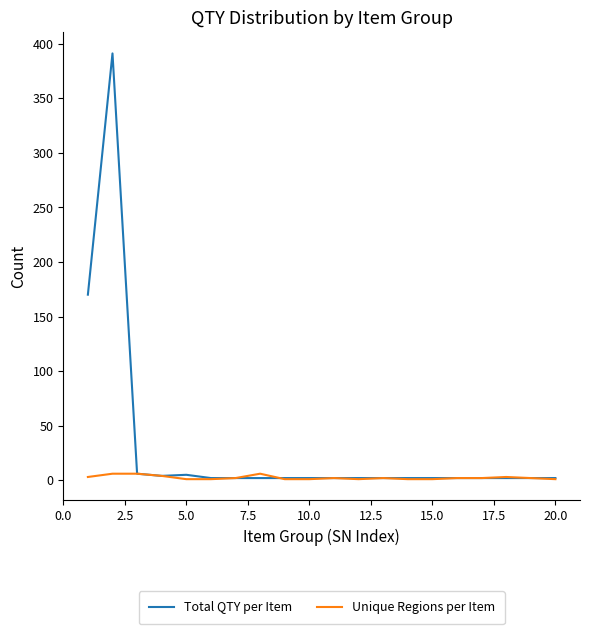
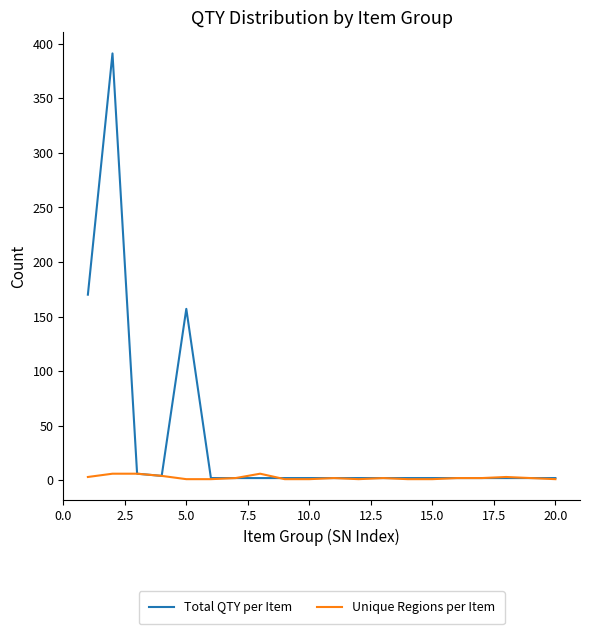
Total QTY per Item, 5.0: 5 -> 157
